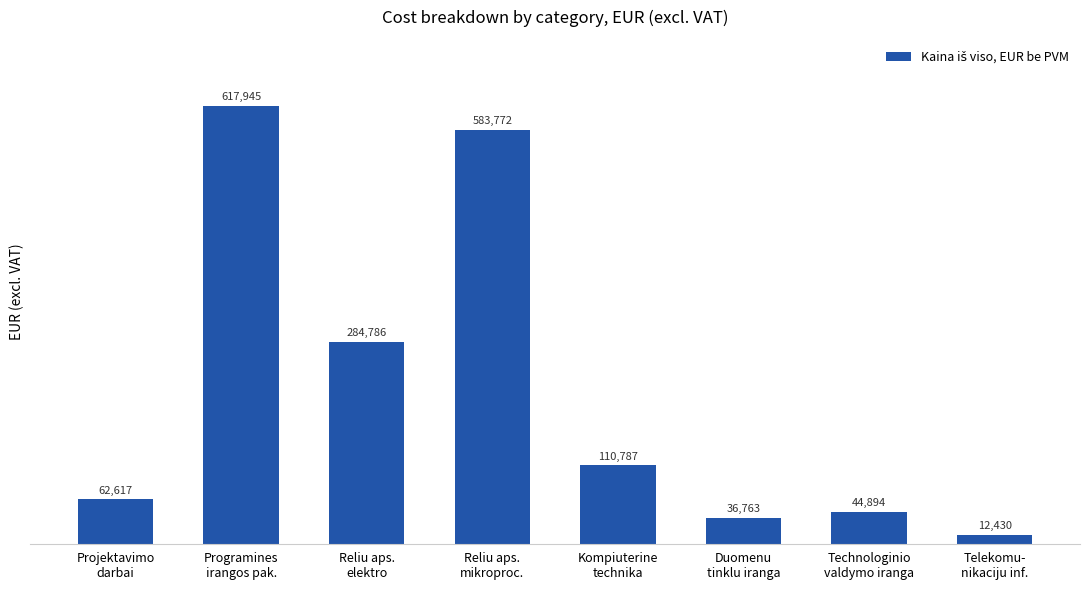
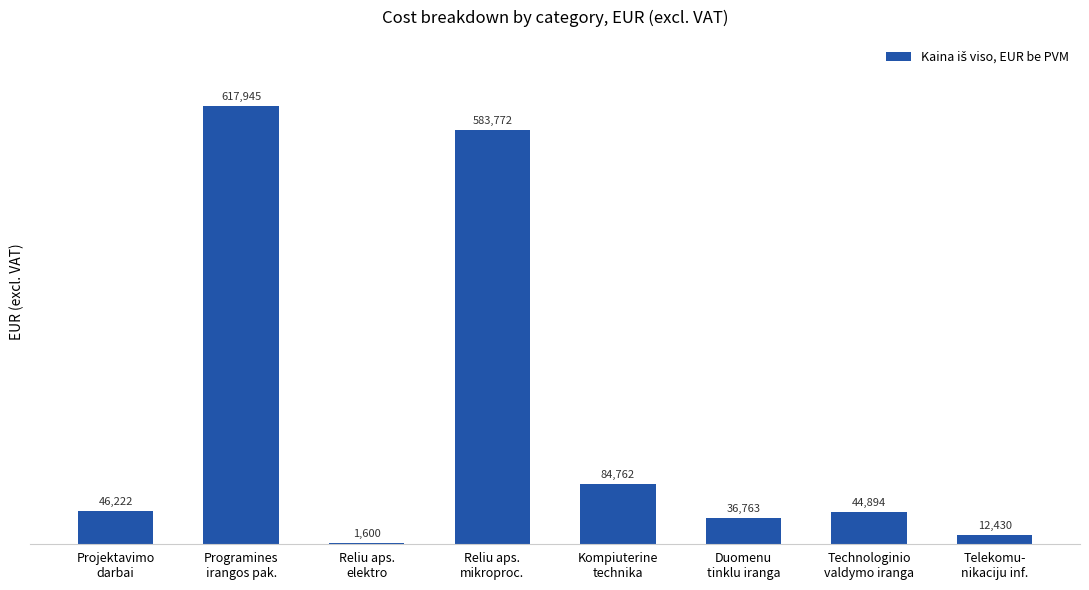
Projektavimo darbai: 62,617 -> 46,222
Reliu aps. elektro: 284,786 -> 1,600
Kompiuterine technika: 110,787 -> 84,762
